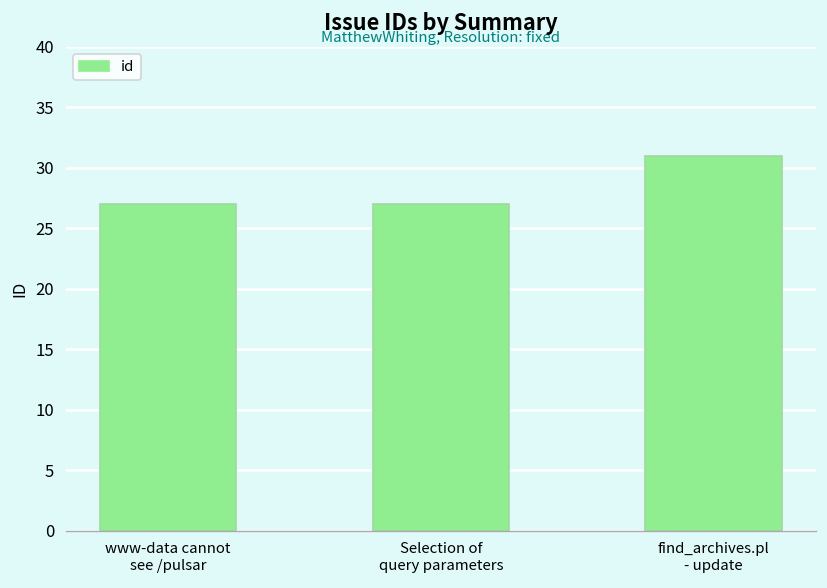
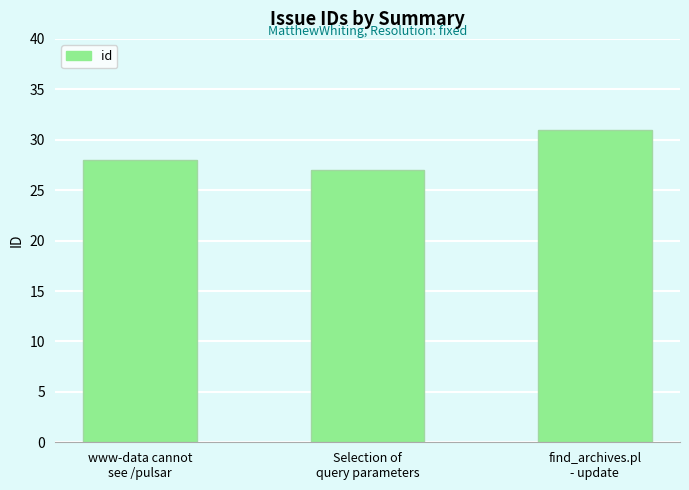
www-data cannot see /pulsar: 27 -> 28
